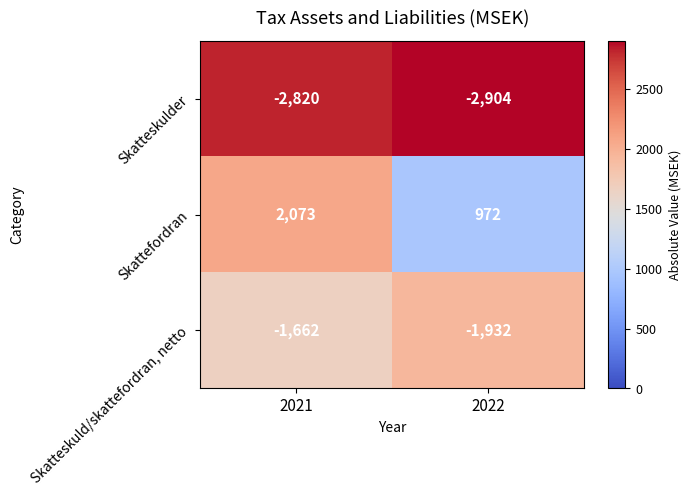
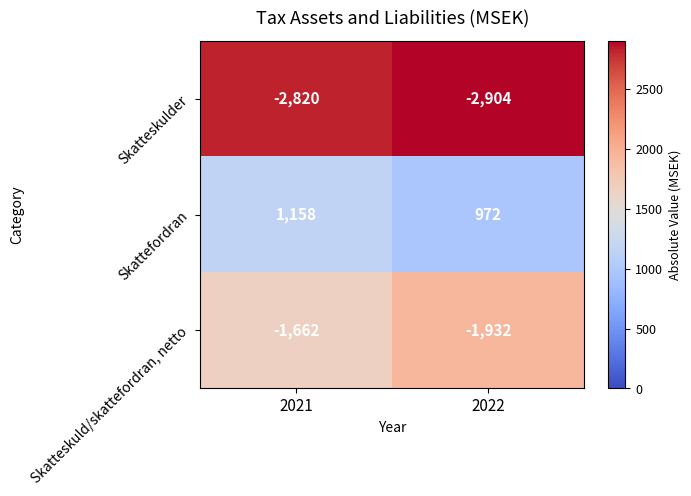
Skattefordran, 2021: 2,073 -> 1,158
